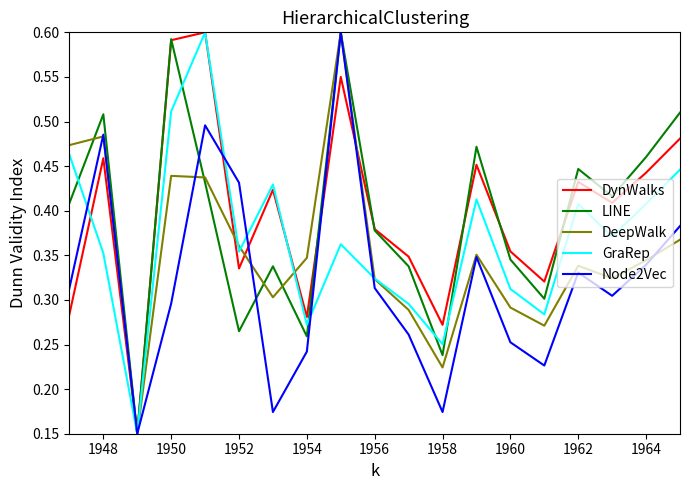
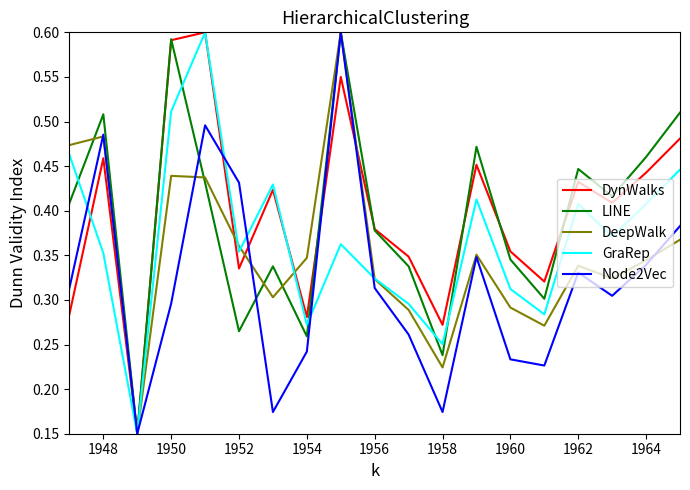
Node2Vec, 1960: 0.25 -> 0.23
